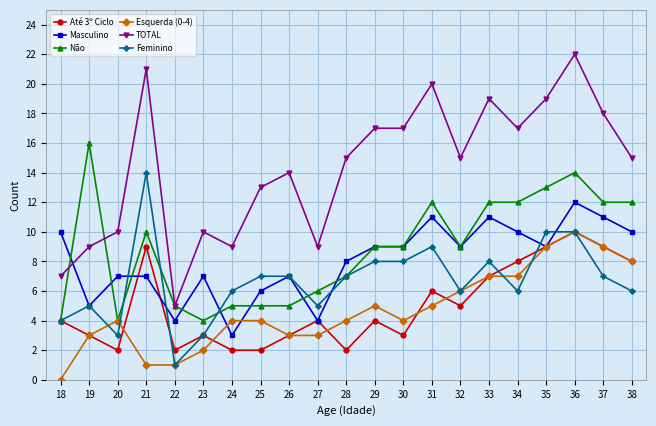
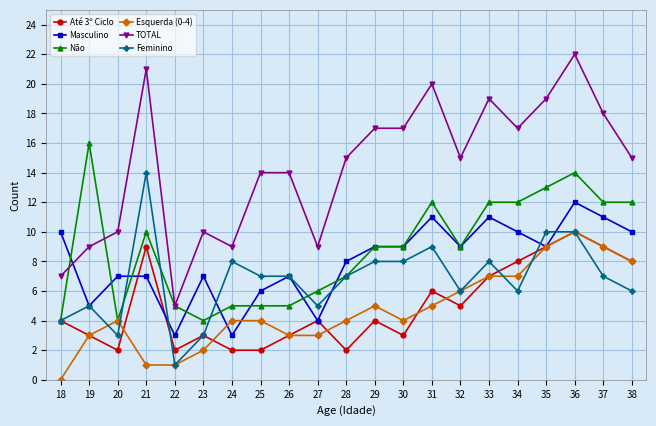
Masculino, 22: 4 -> 3
Feminino, 24: 6 -> 8
TOTAL, 25: 13 -> 14
